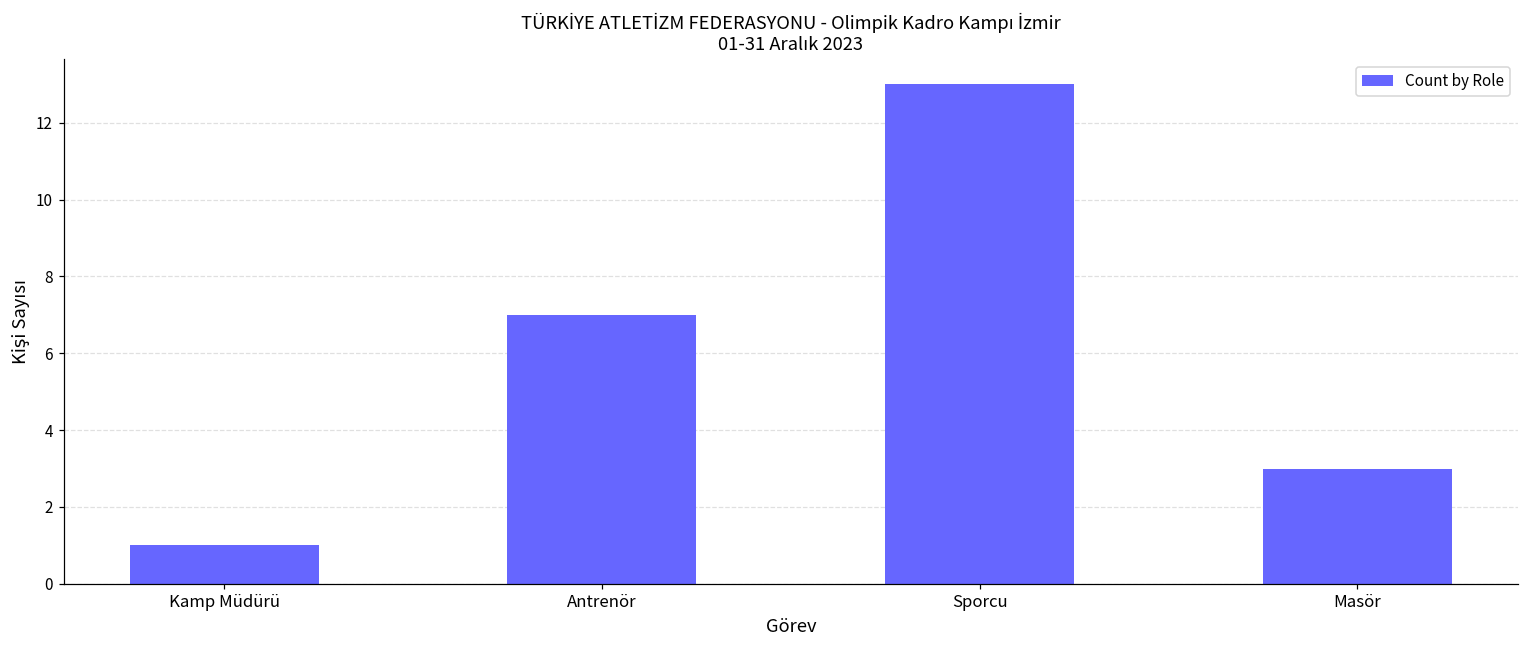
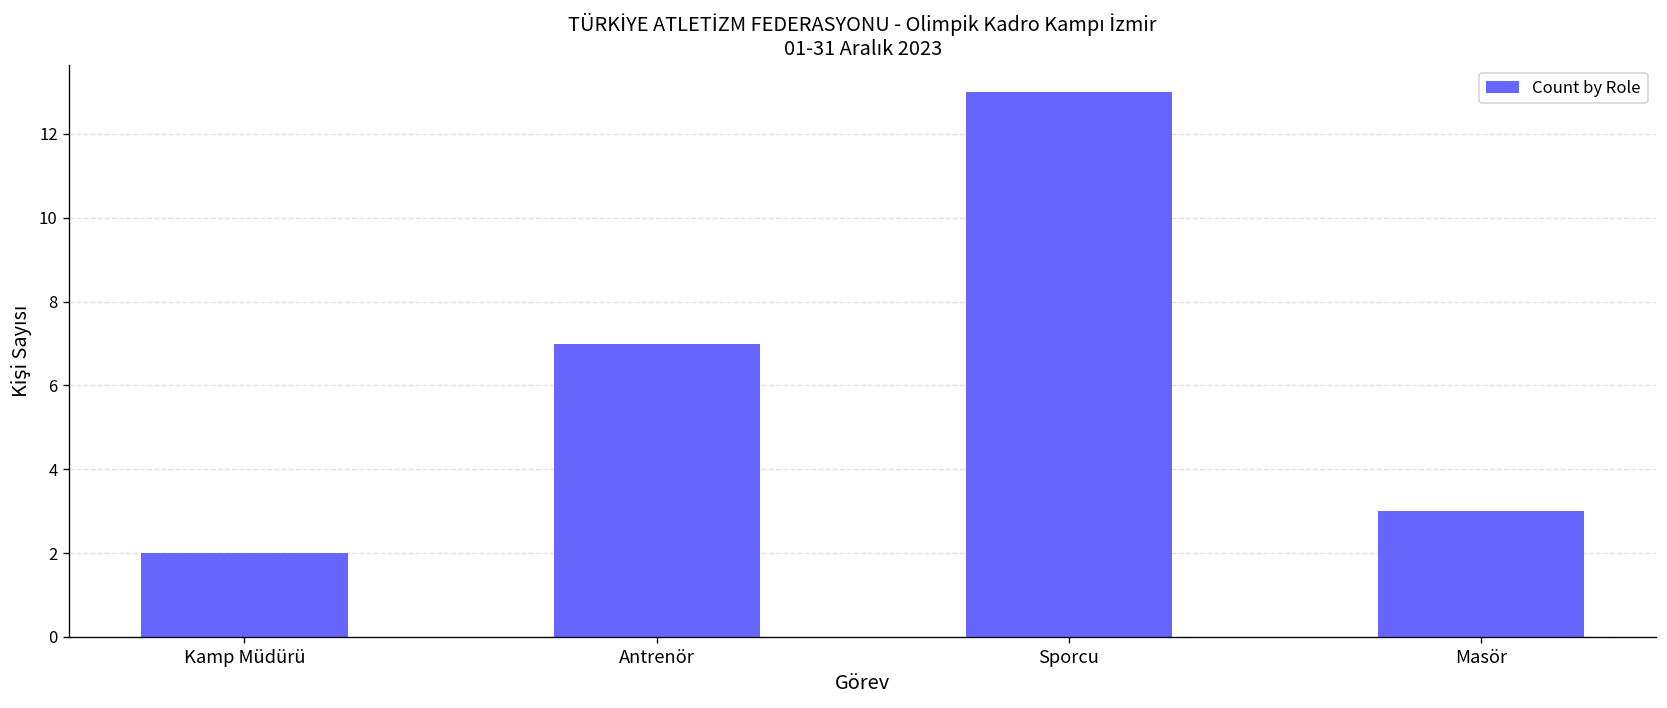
Kamp Müdürü: 1 -> 2
